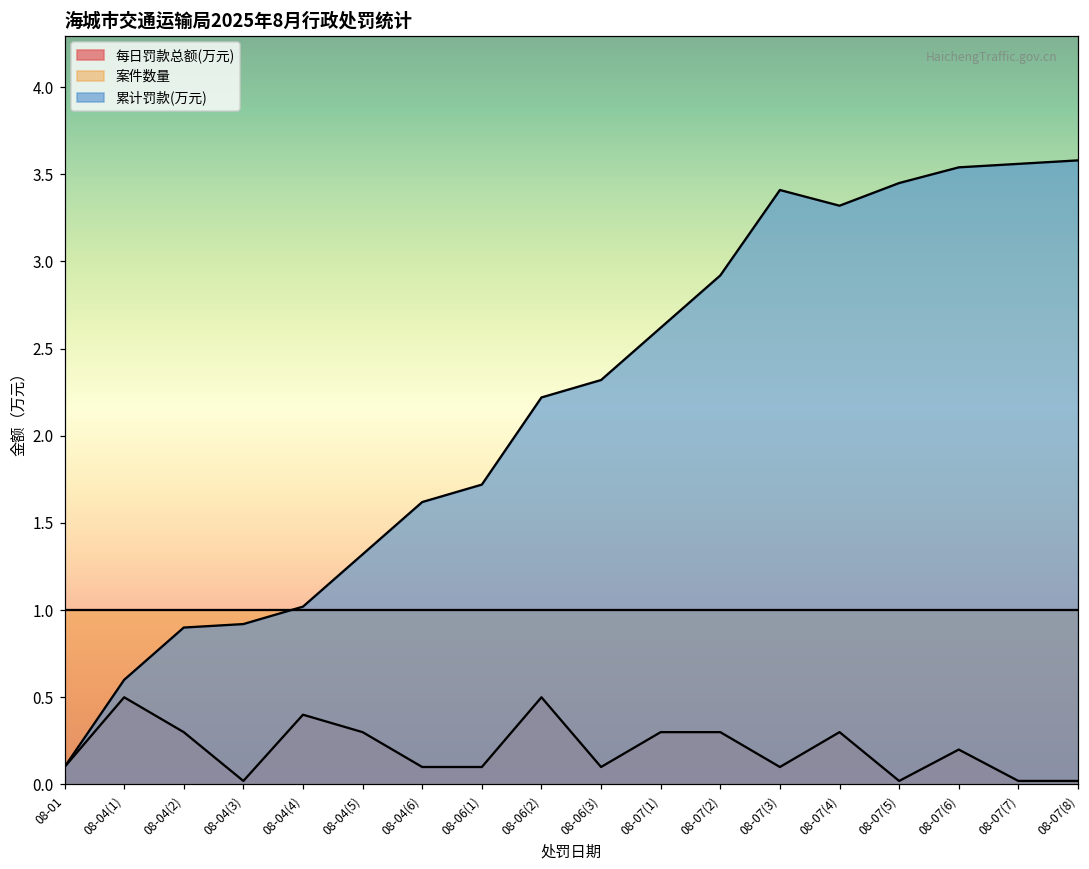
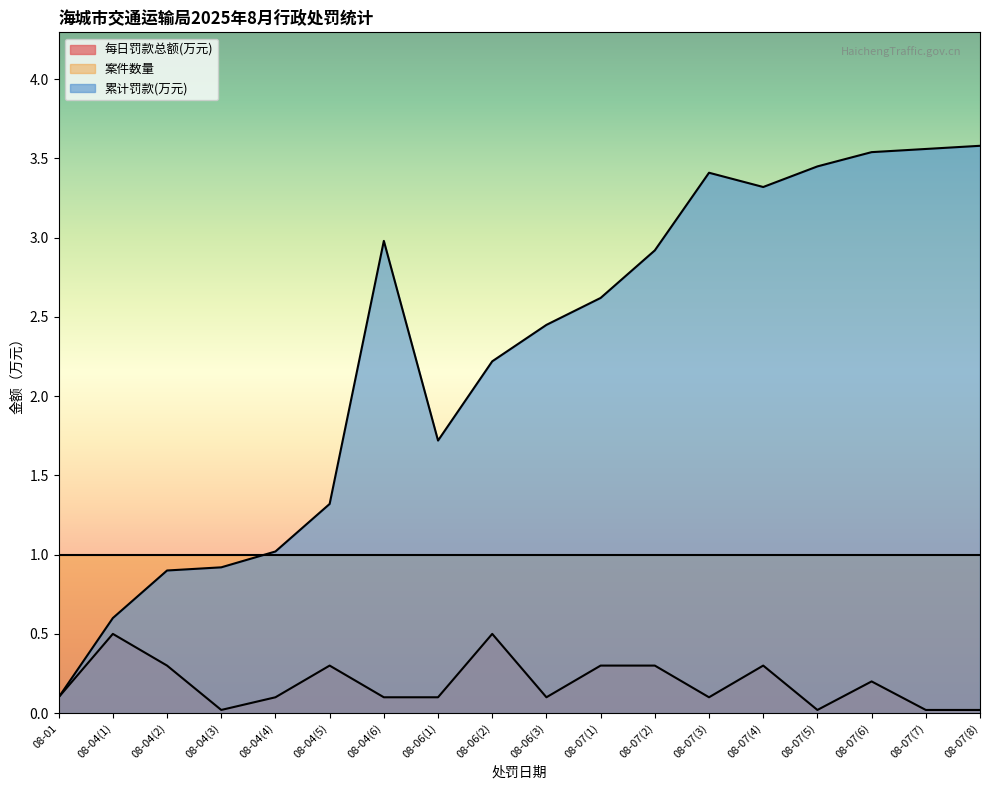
每日罚款总额(万元), 08-04(4): 0.4 -> 0.1
累计罚款(万元), 08-04(6): 1.62 -> 2.98
累计罚款(万元), 08-06(3): 2.32 -> 2.45
